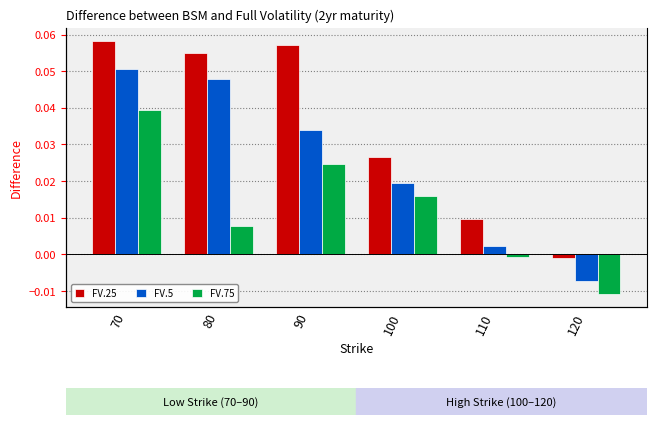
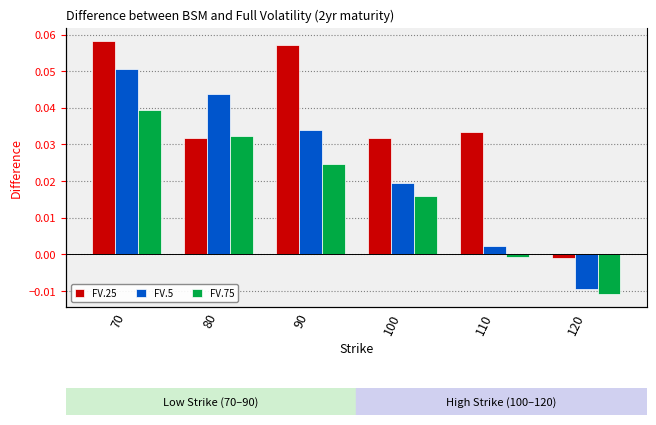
FV.25, 80: 0.055 -> 0.032
FV.5, 80: 0.048 -> 0.044
FV.75, 80: 0.008 -> 0.032
FV.25, 100: 0.027 -> 0.032
FV.25, 110: 0.010 -> 0.033
FV.5, 120: -0.007 -> -0.010
